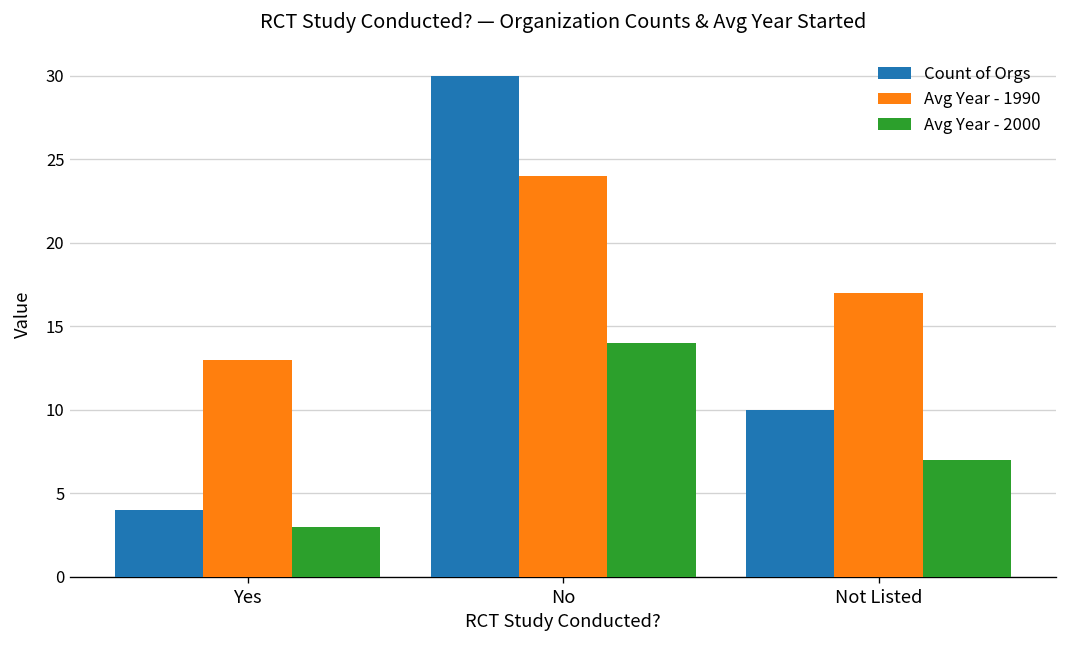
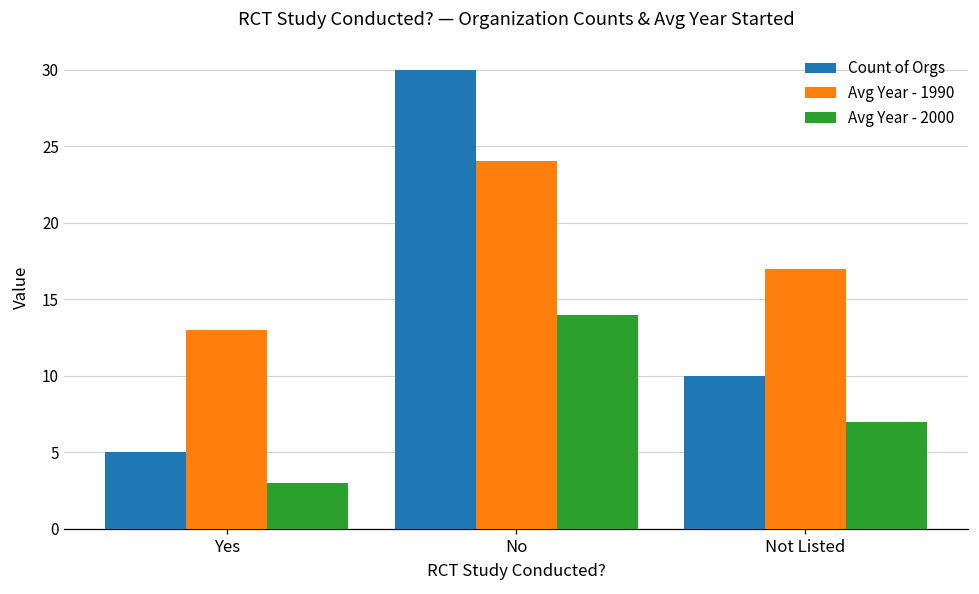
Count of Orgs, Yes: 4 -> 5
